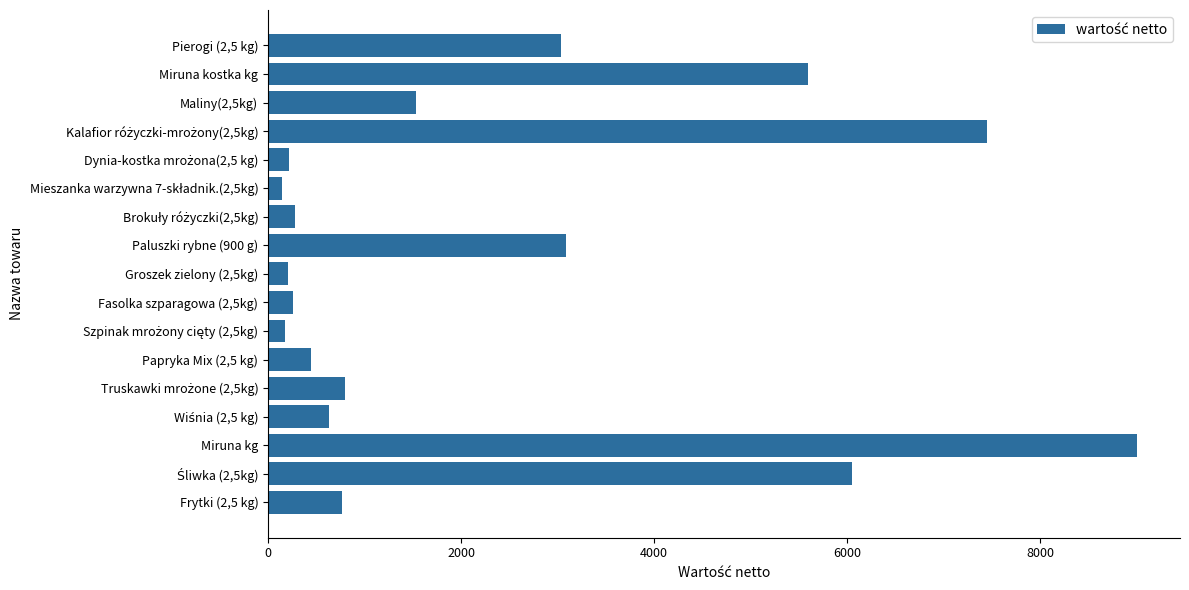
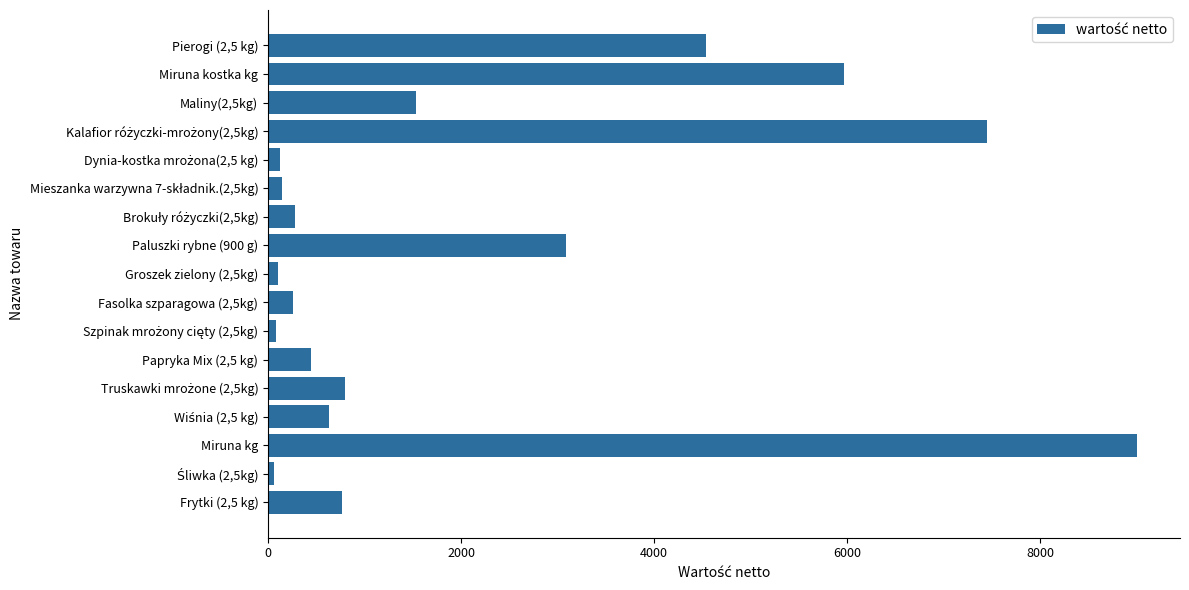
Pierogi (2,5 kg): 3000 -> 4500
Miruna kostka kg: 5600 -> 6000
Dynia-kostka mrożona(2,5 kg): 200 -> 100
Groszek zielony (2,5kg): 200 -> 100
Szpinak mrożony cięty (2,5kg): 200 -> 100
Śliwka (2,5kg): 6100 -> 100
